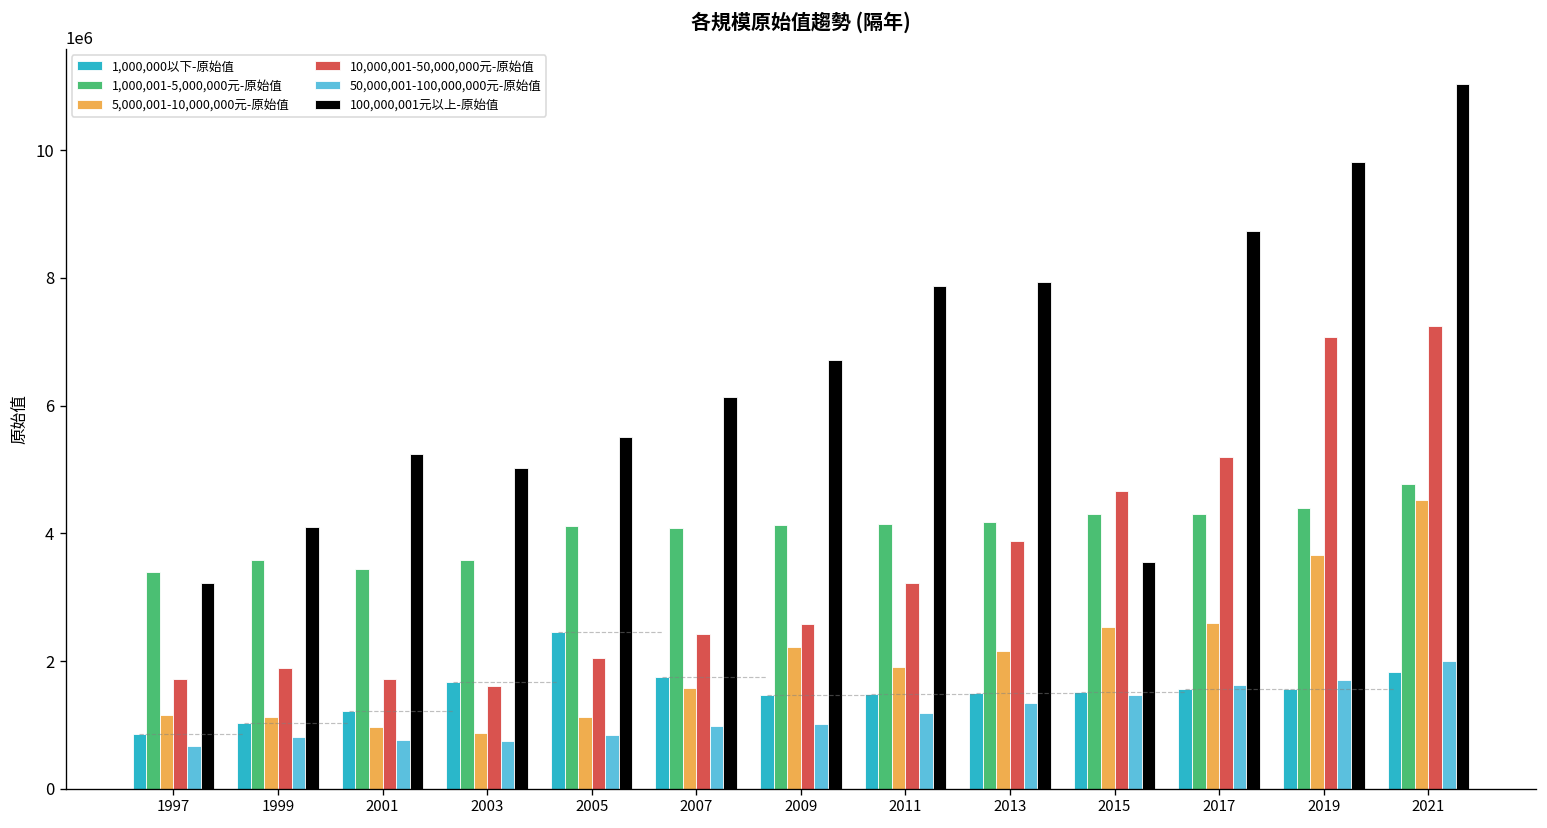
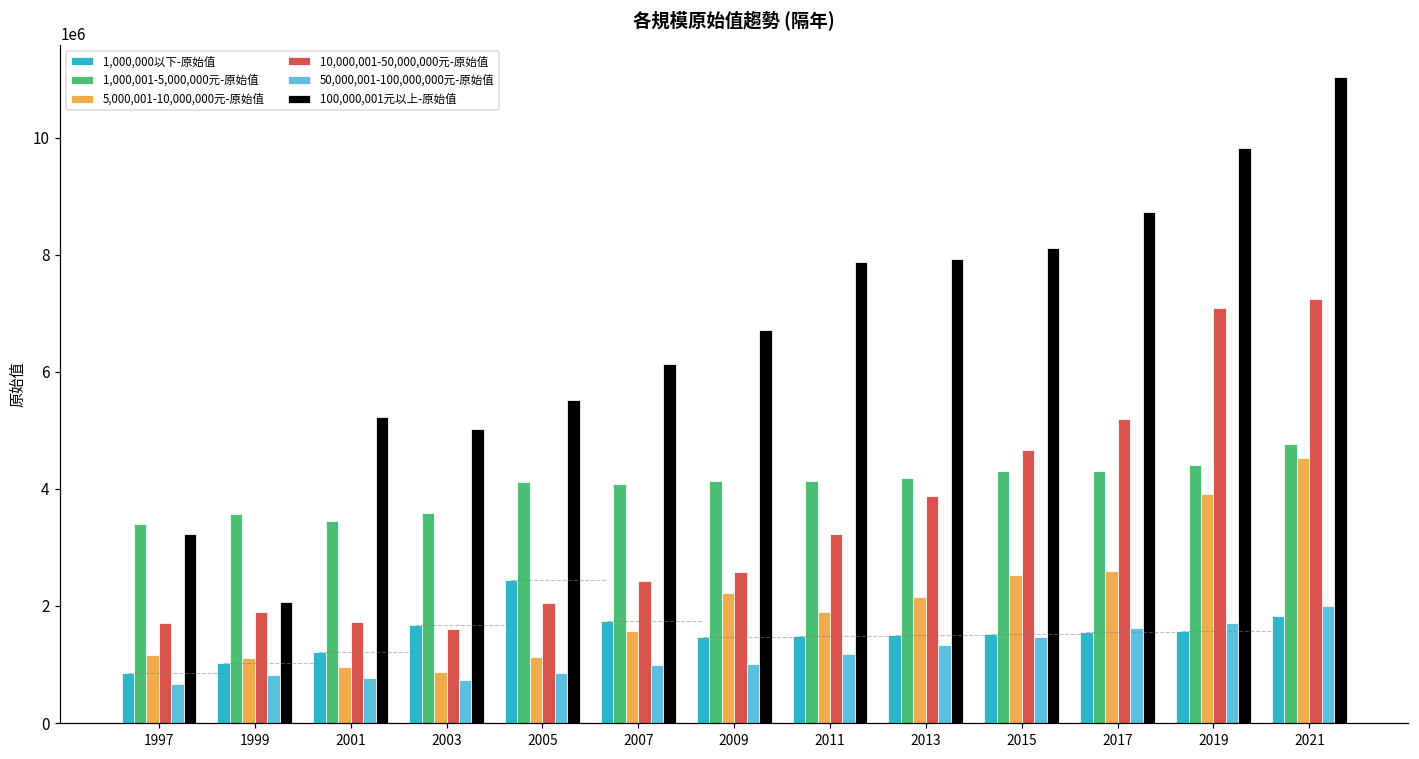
100,000,001元以上-原始值, 1999: 4100000 -> 2100000
100,000,001元以上-原始值, 2015: 3600000 -> 8100000
5,000,001-10,000,000元-原始值, 2019: 3700000 -> 3900000
